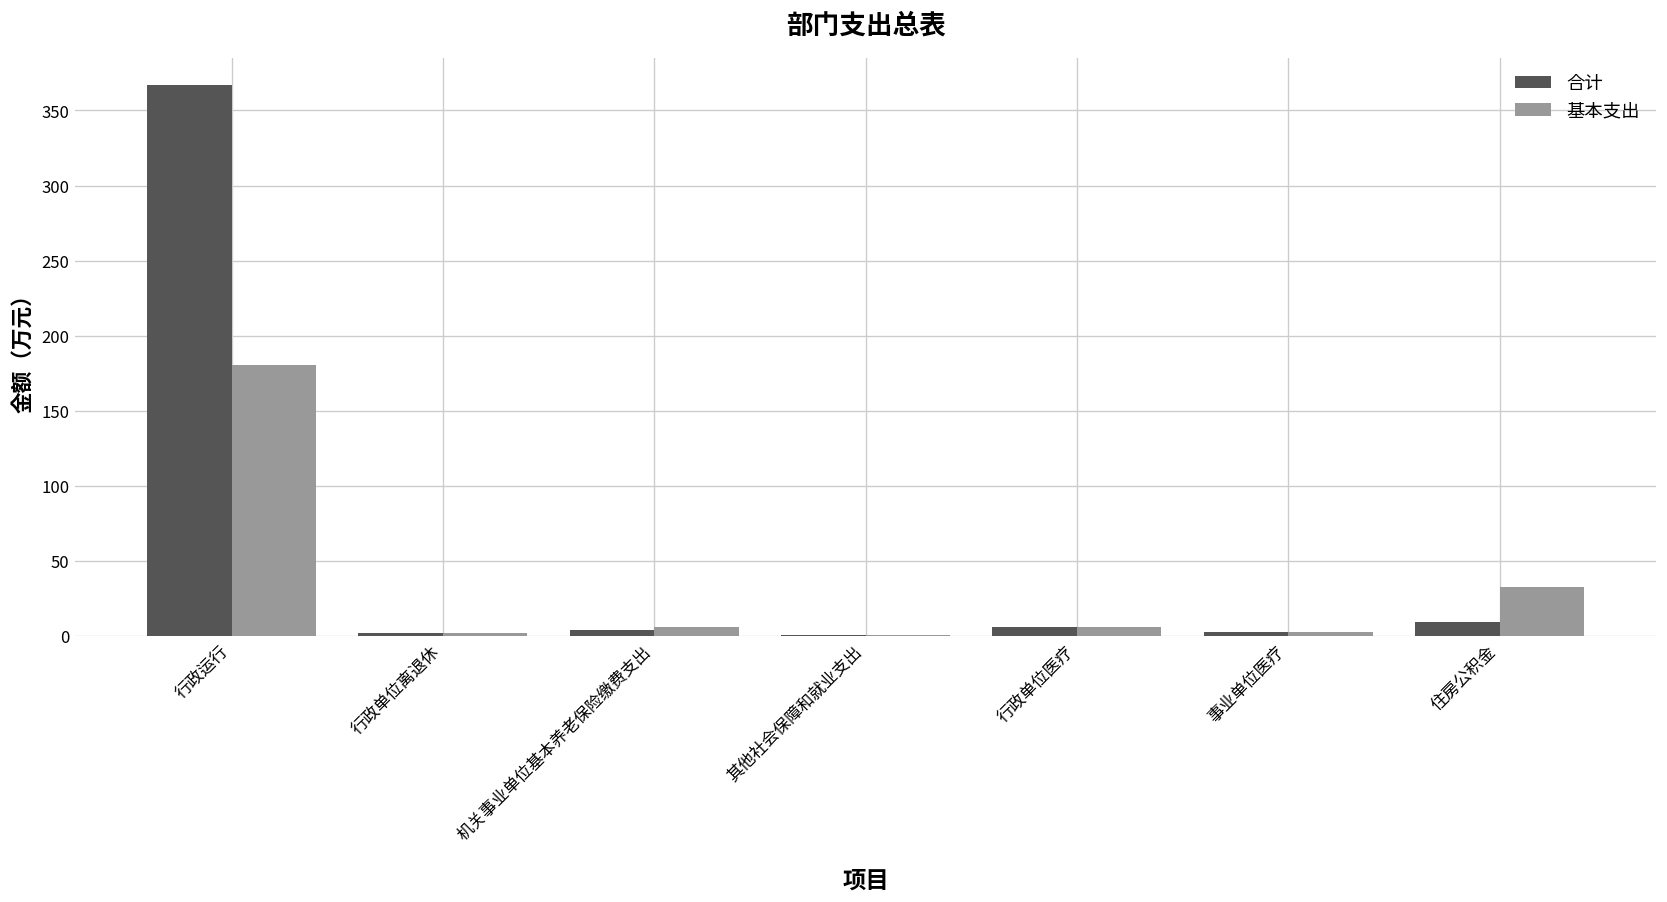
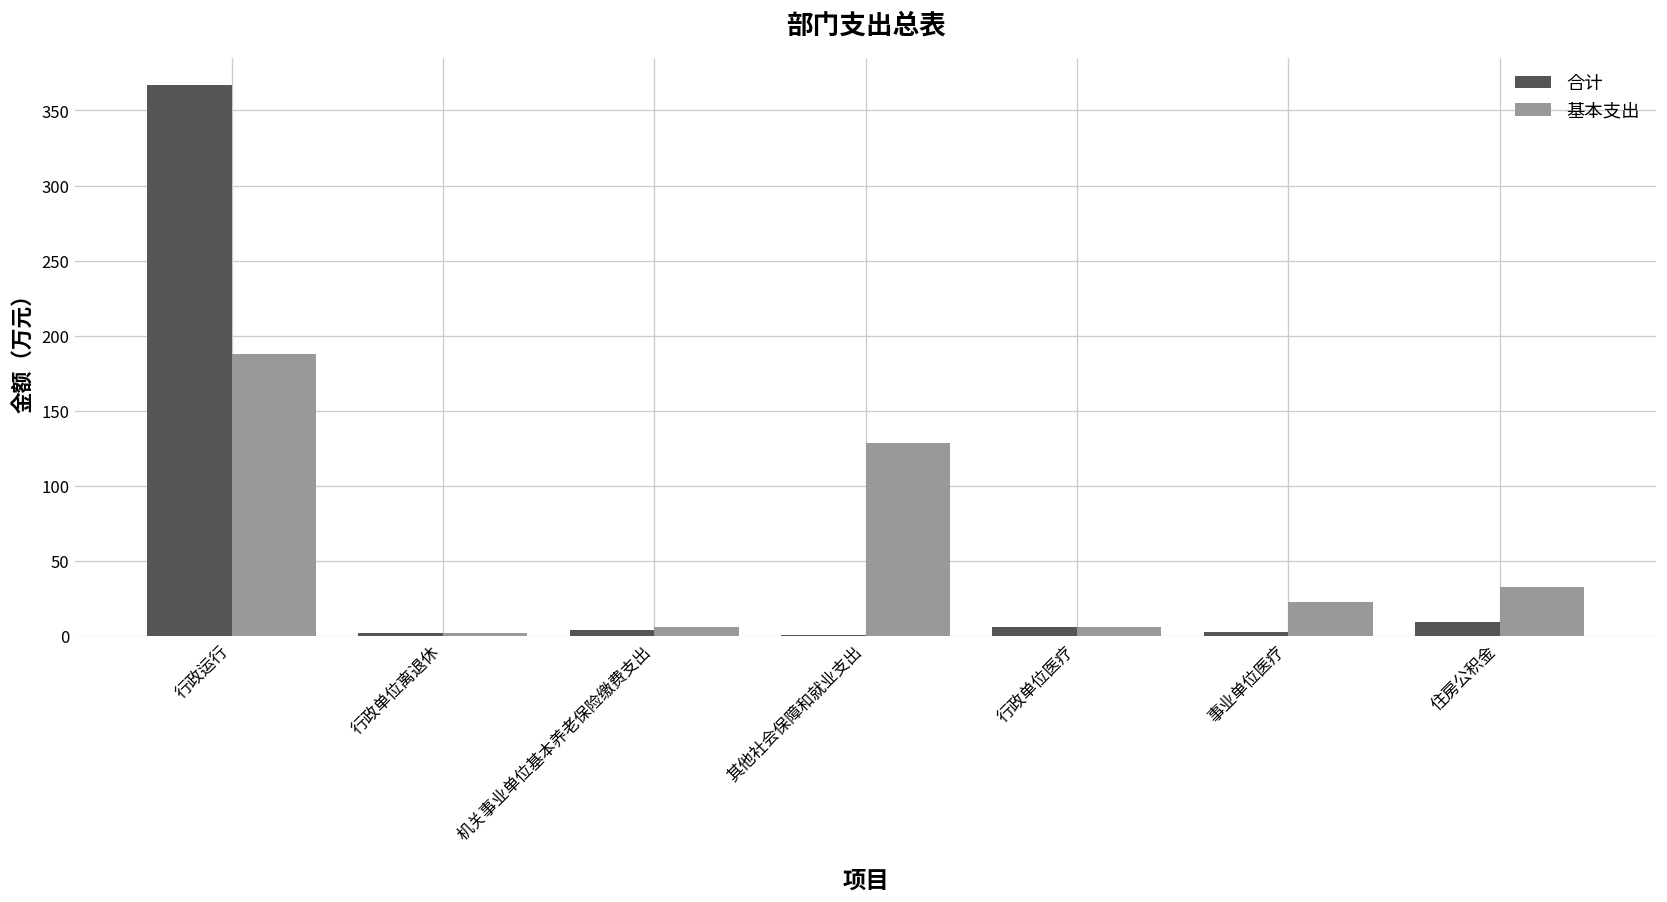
基本支出, 行政运行: 180 -> 188
基本支出, 其他社会保障和就业支出: 1 -> 128
基本支出, 事业单位医疗: 3 -> 23
